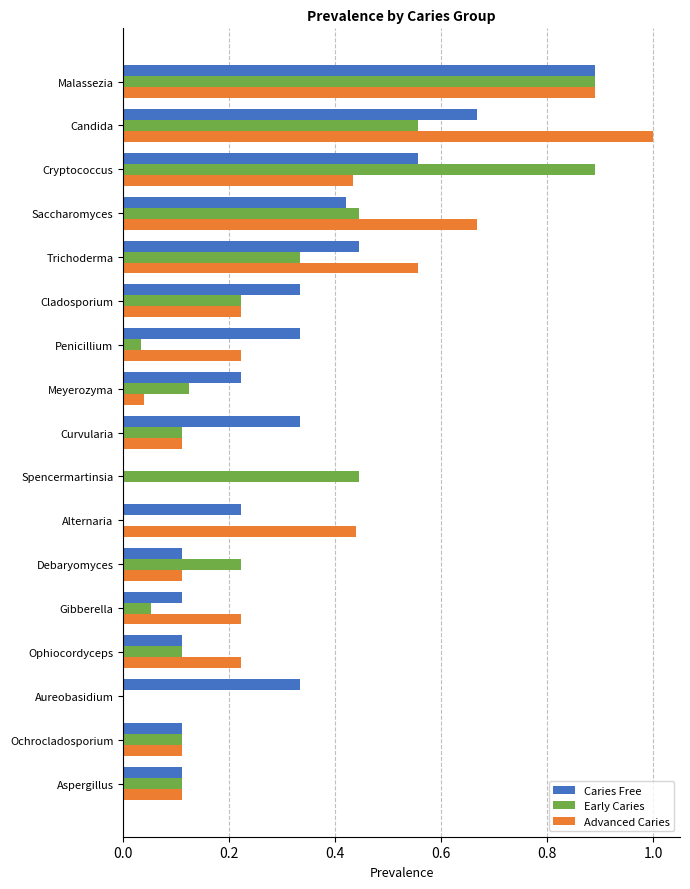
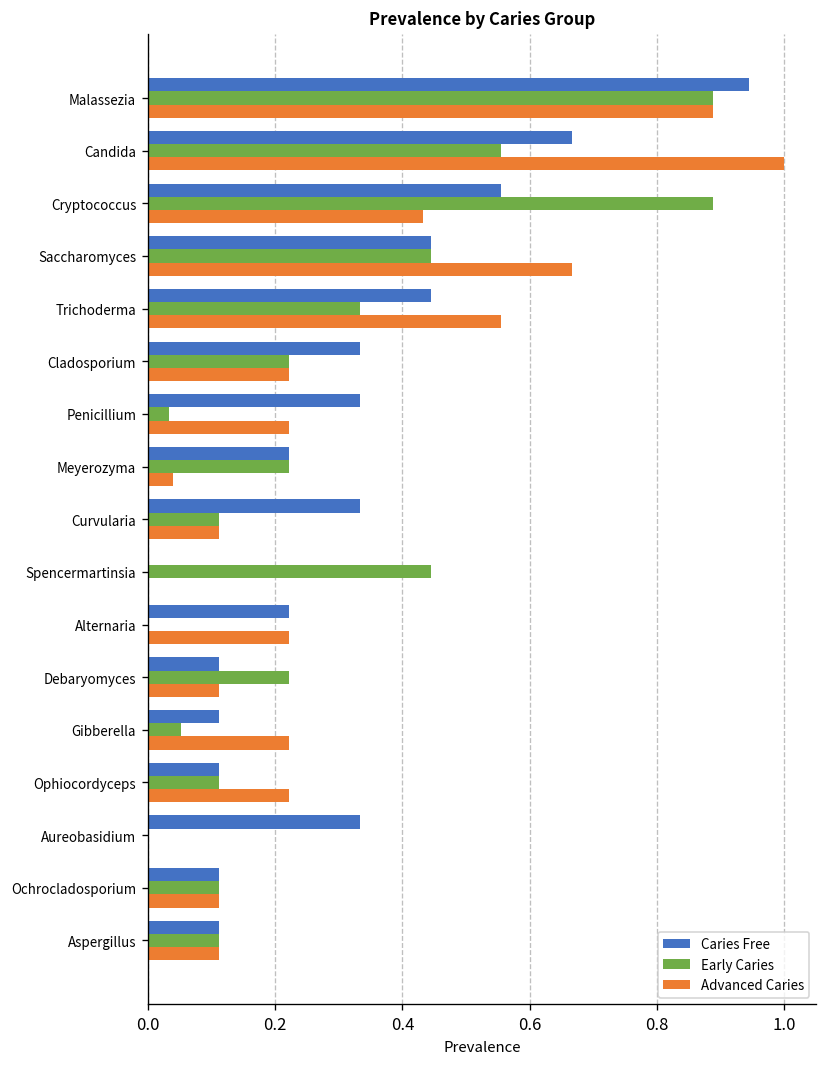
Caries Free, Malassezia: 0.89 -> 0.95
Caries Free, Saccharomyces: 0.42 -> 0.44
Early Caries, Meyerozyma: 0.12 -> 0.22
Advanced Caries, Alternaria: 0.44 -> 0.22
